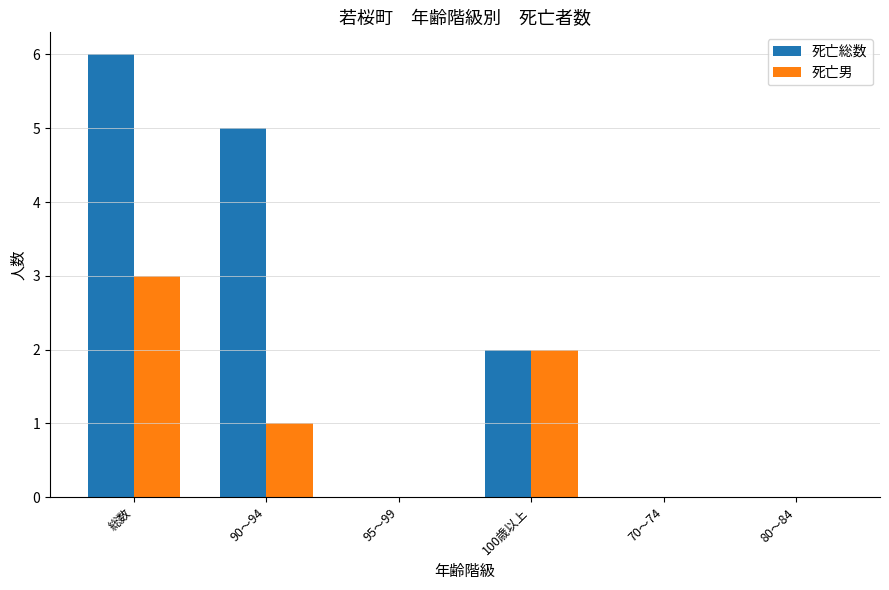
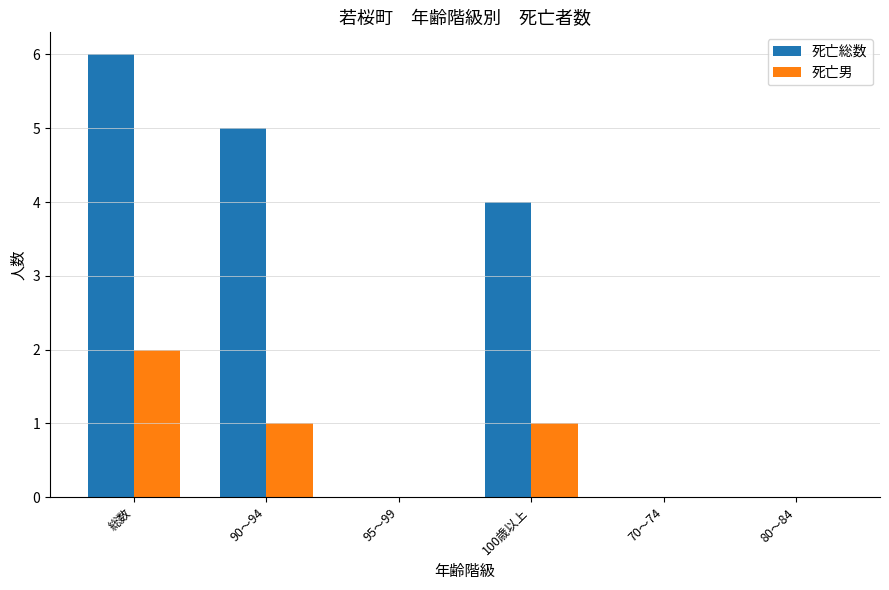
死亡男, 総数: 3 -> 2
死亡総数, 100歳以上: 2 -> 4
死亡男, 100歳以上: 2 -> 1
